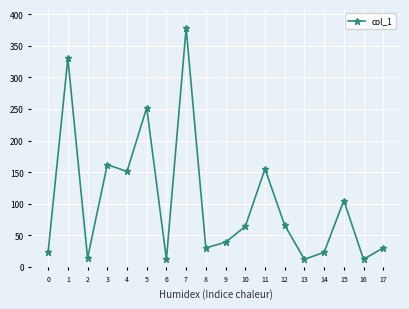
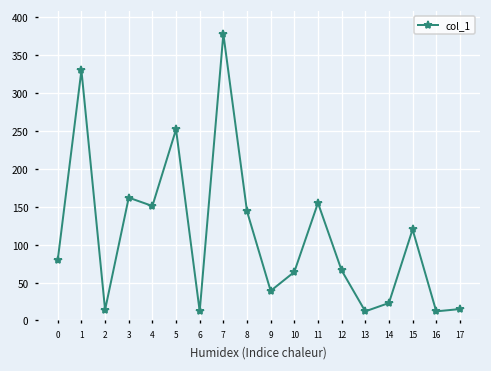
0: 20 -> 80
8: 30 -> 140
15: 110 -> 120
17: 30 -> 20
